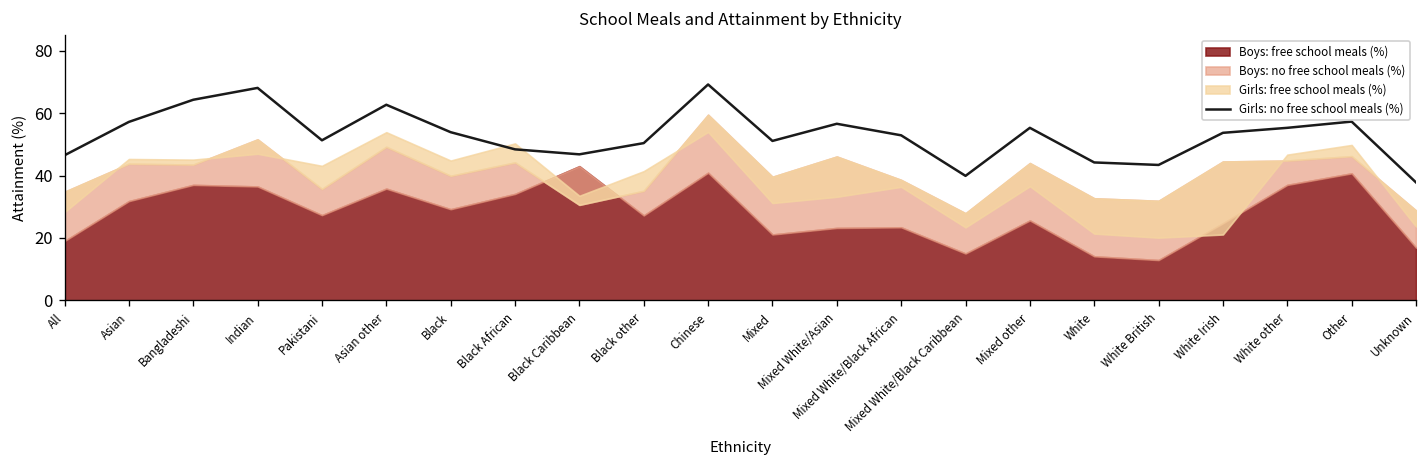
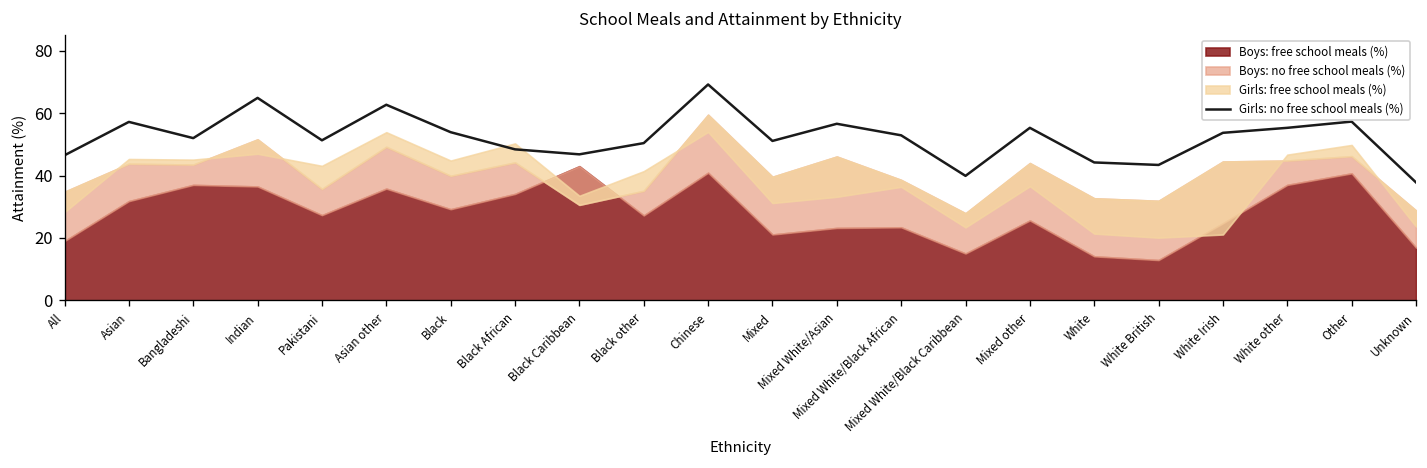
Girls: no free school meals (%), Bangladeshi: 64 -> 52
Girls: no free school meals (%), Indian: 68 -> 65
